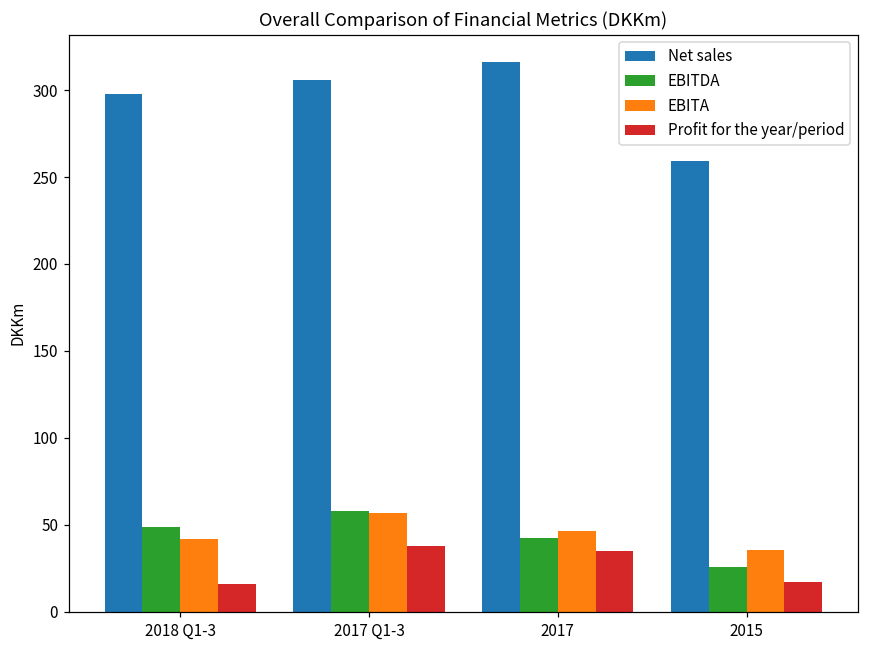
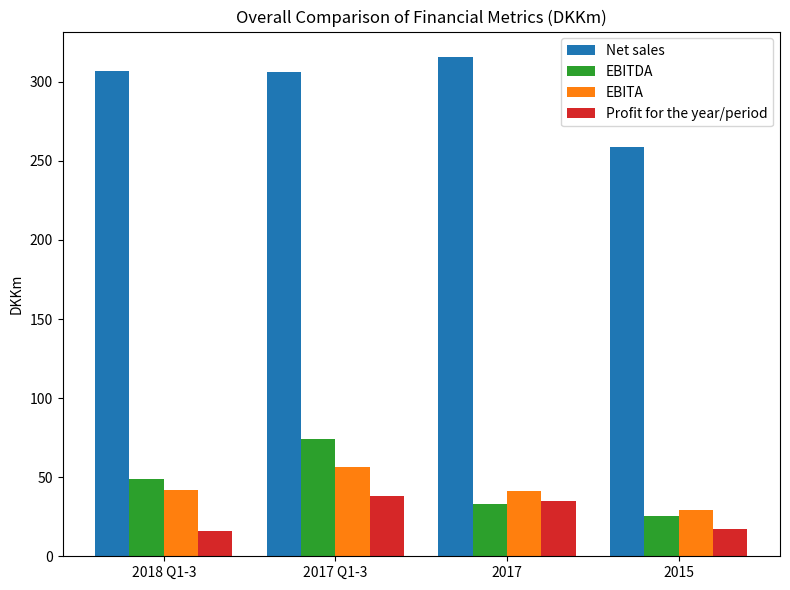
Net sales, 2018 Q1-3: 298 -> 307
EBITDA, 2017 Q1-3: 58 -> 74
EBITDA, 2017: 43 -> 33
EBITA, 2017: 47 -> 41
EBITA, 2015: 36 -> 29
